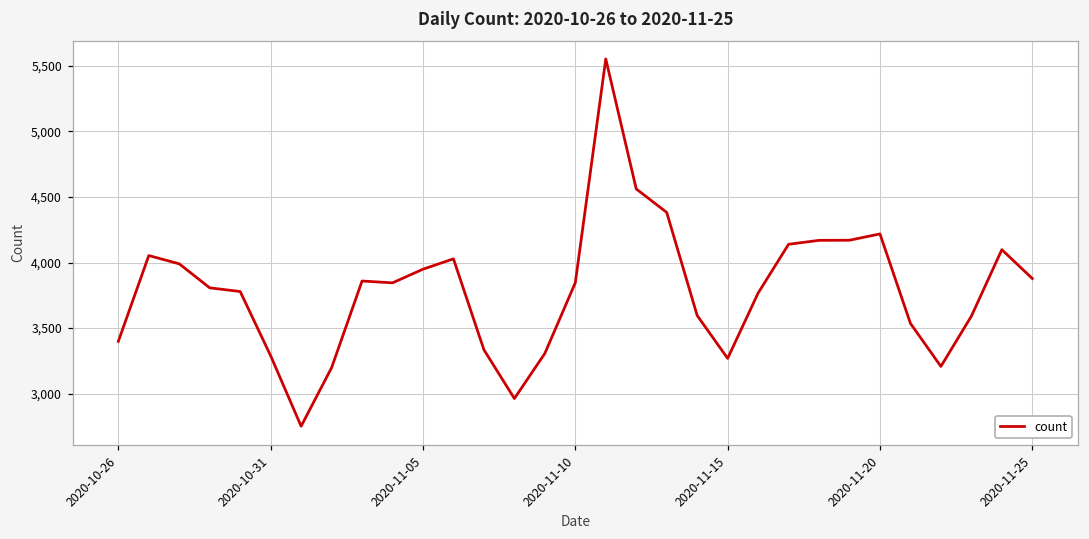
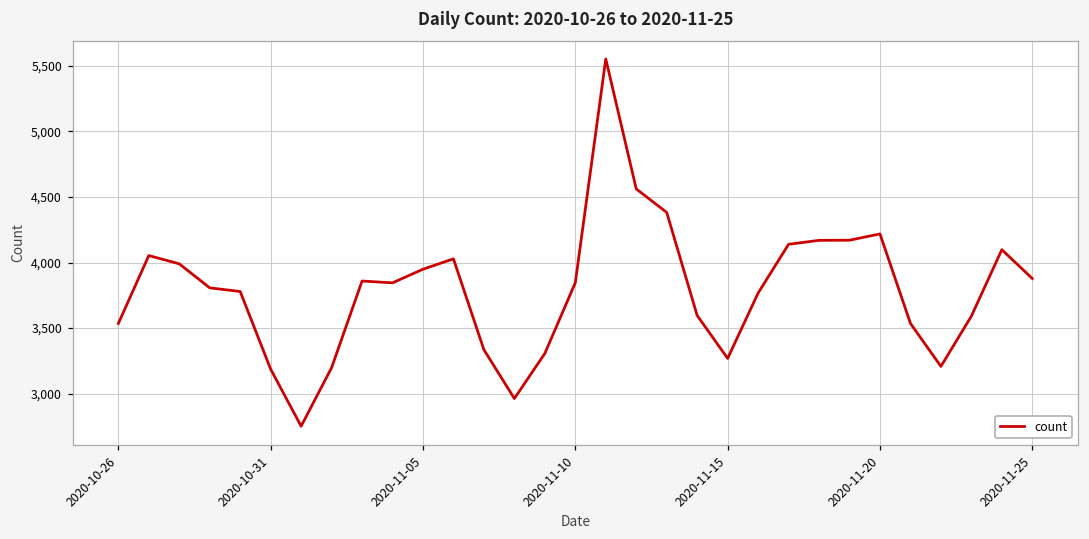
2020-10-26: 3,400 -> 3,540
2020-10-31: 3,290 -> 3,190
